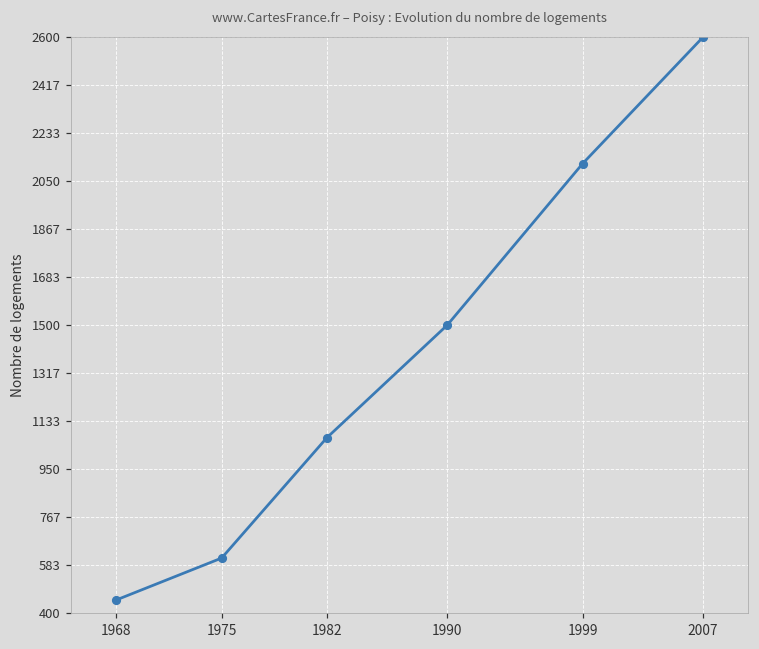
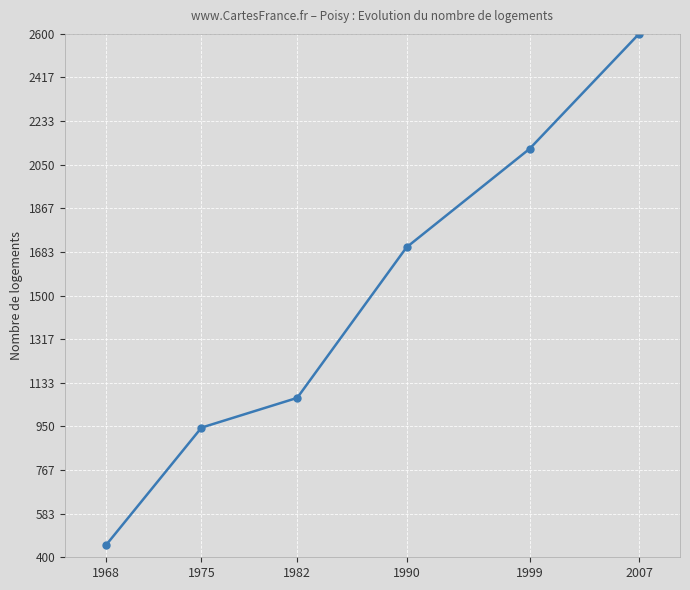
1975: 610 -> 950
1990: 1500 -> 1700
